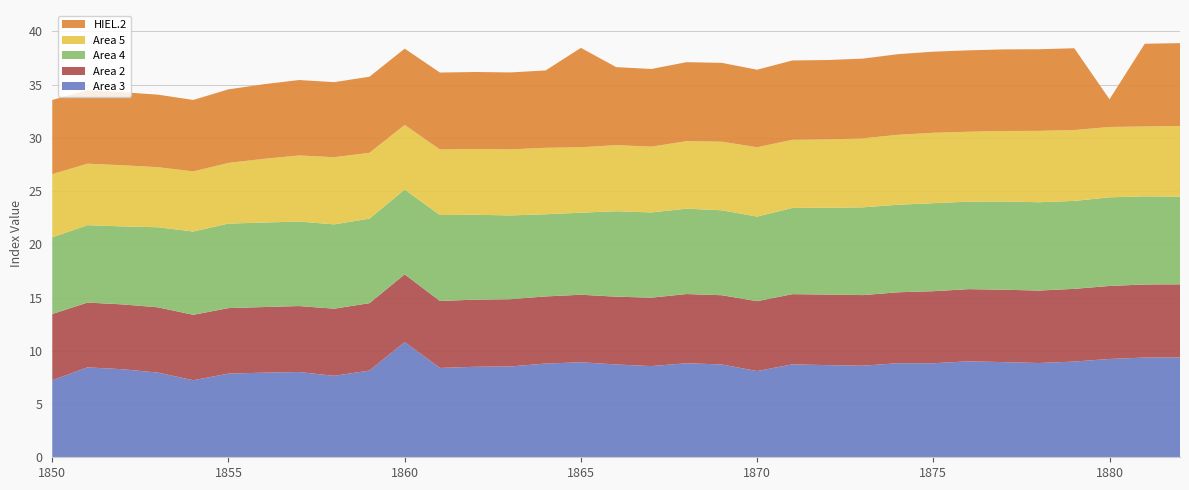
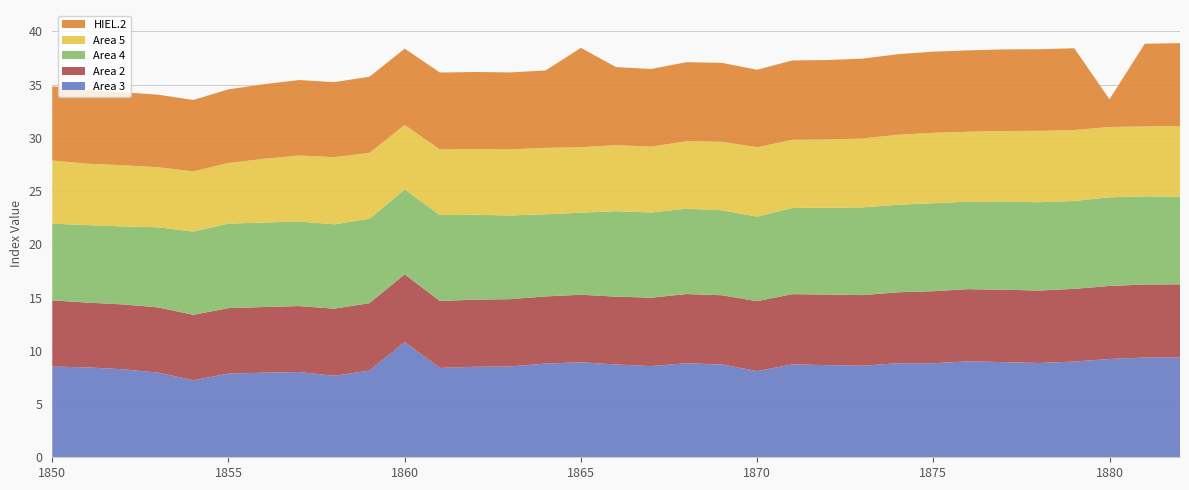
Area 3, 1850: 7.2 -> 8.5
